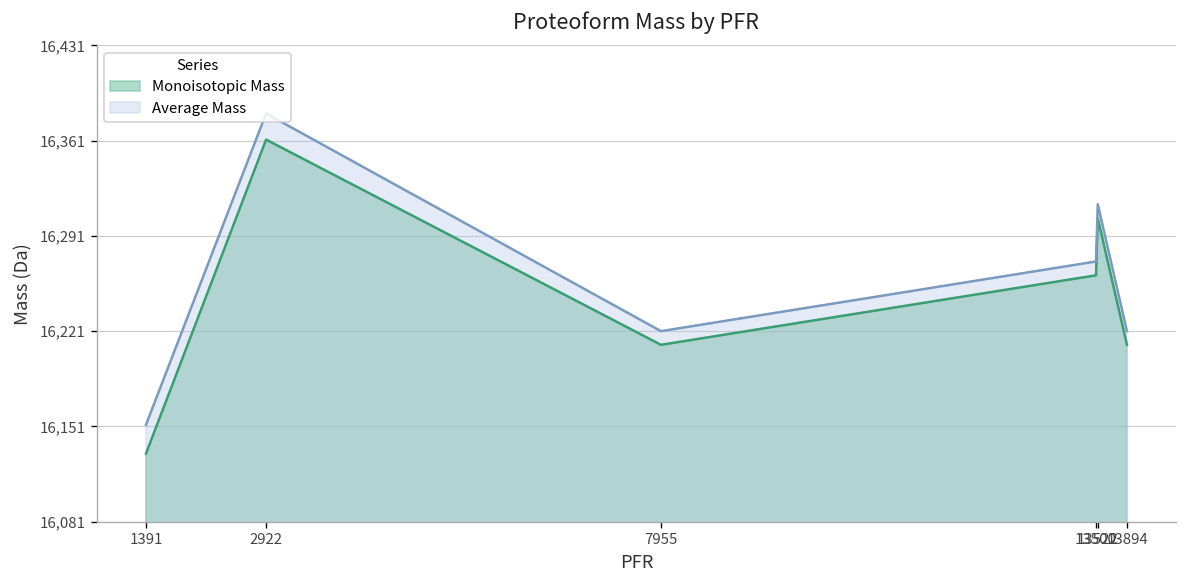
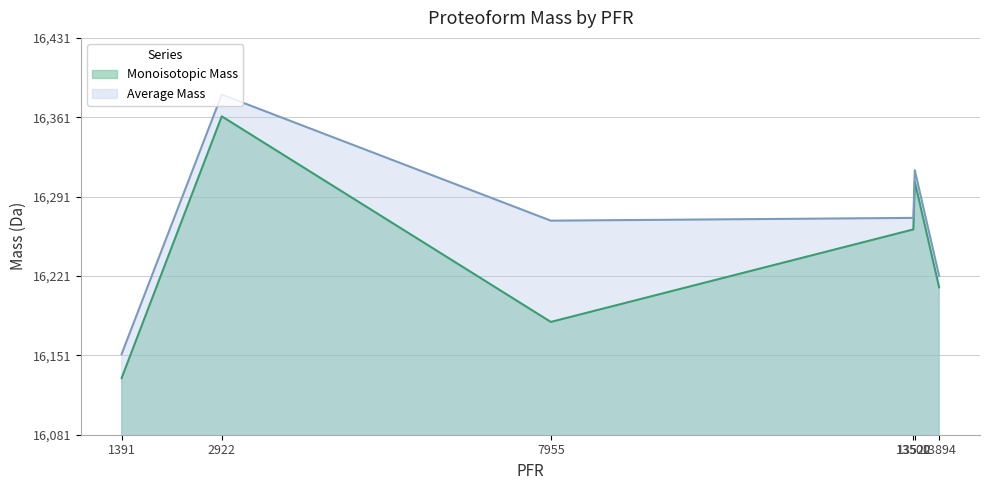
Monoisotopic Mass, 7955: 16,211 -> 16,181
Average Mass, 7955: 16,221 -> 16,270
